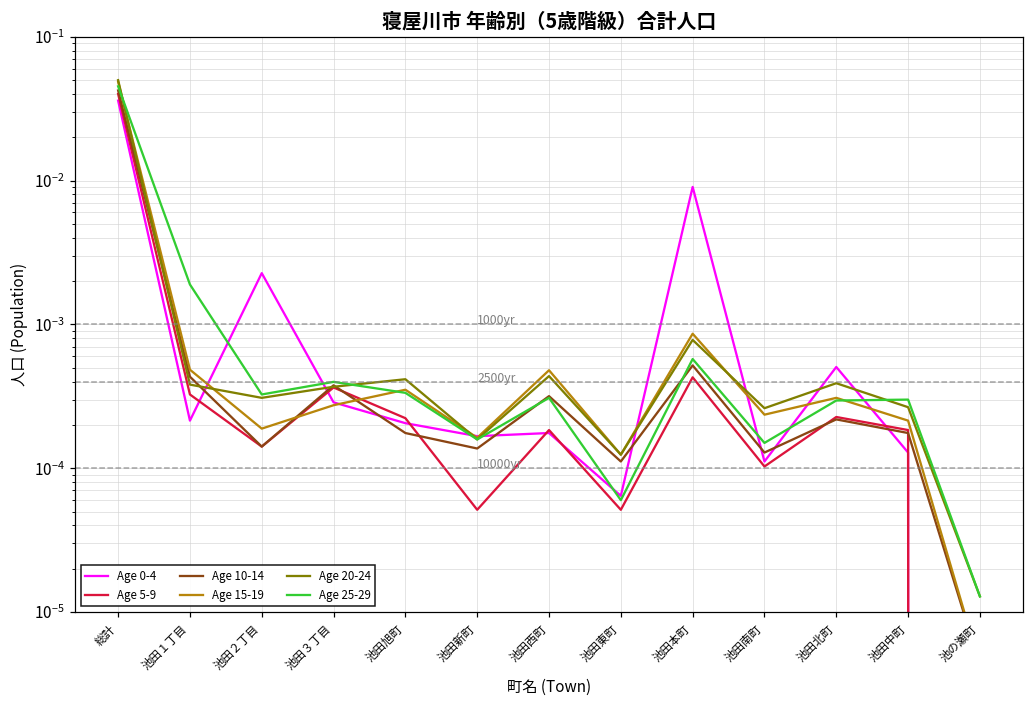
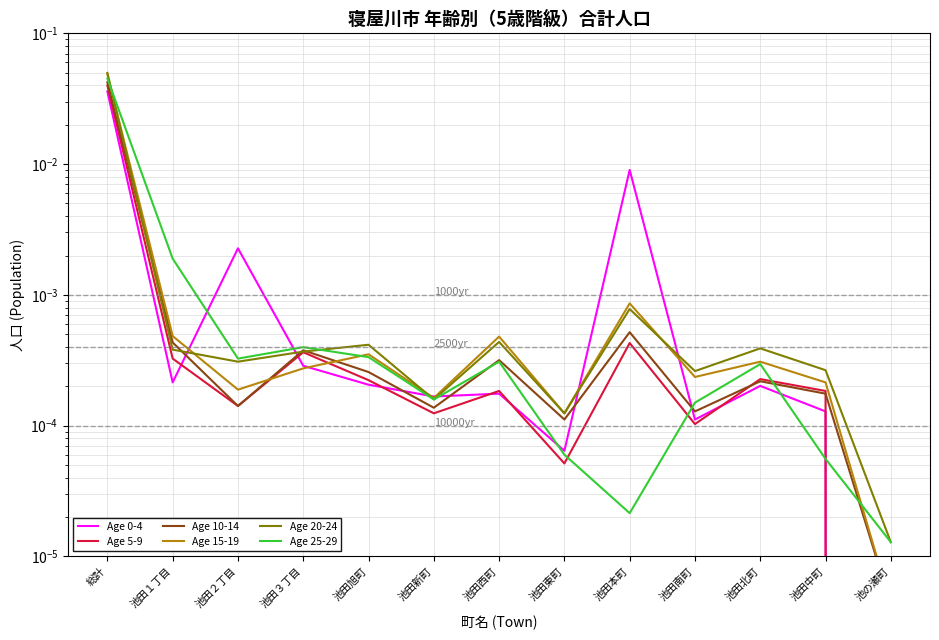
Age 10-14, 池田旭町: 0.00018 -> 0.00026
Age 5-9, 池田新町: 0.000051 -> 0.00012
Age 25-29, 池田本町: 0.0006 -> 0.000021
Age 0-4, 池田北町: 0.00051 -> 0.00020
Age 25-29, 池田中町: 0.00030 -> 0.000056
